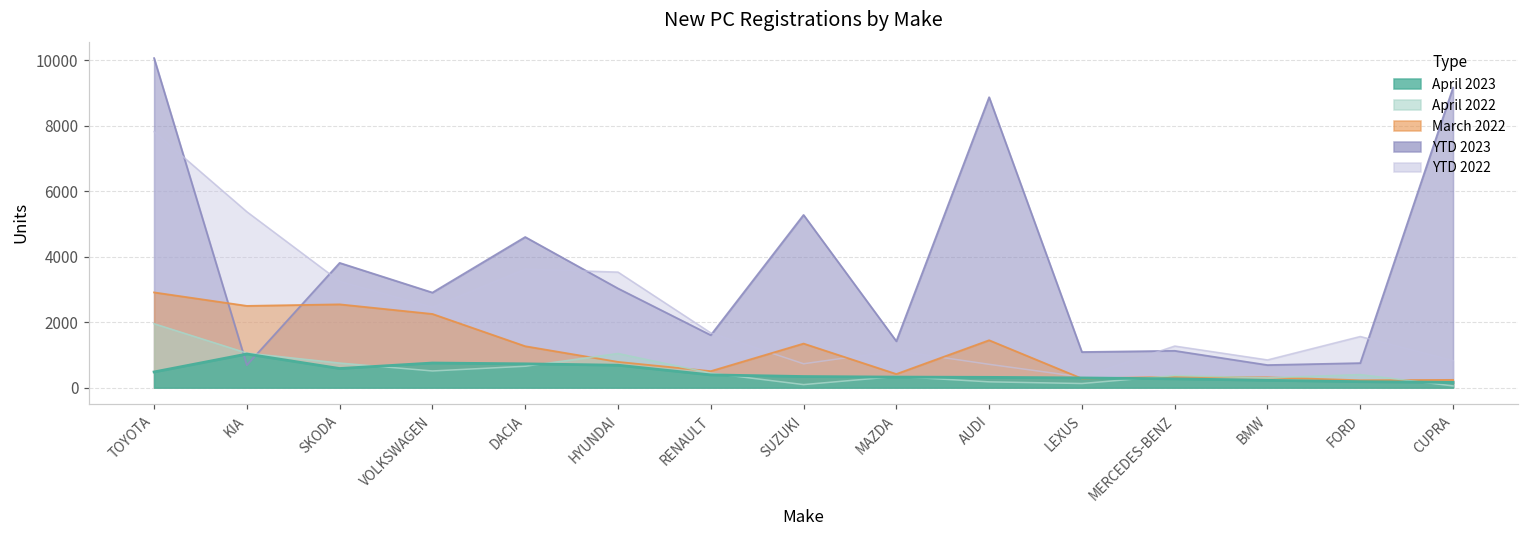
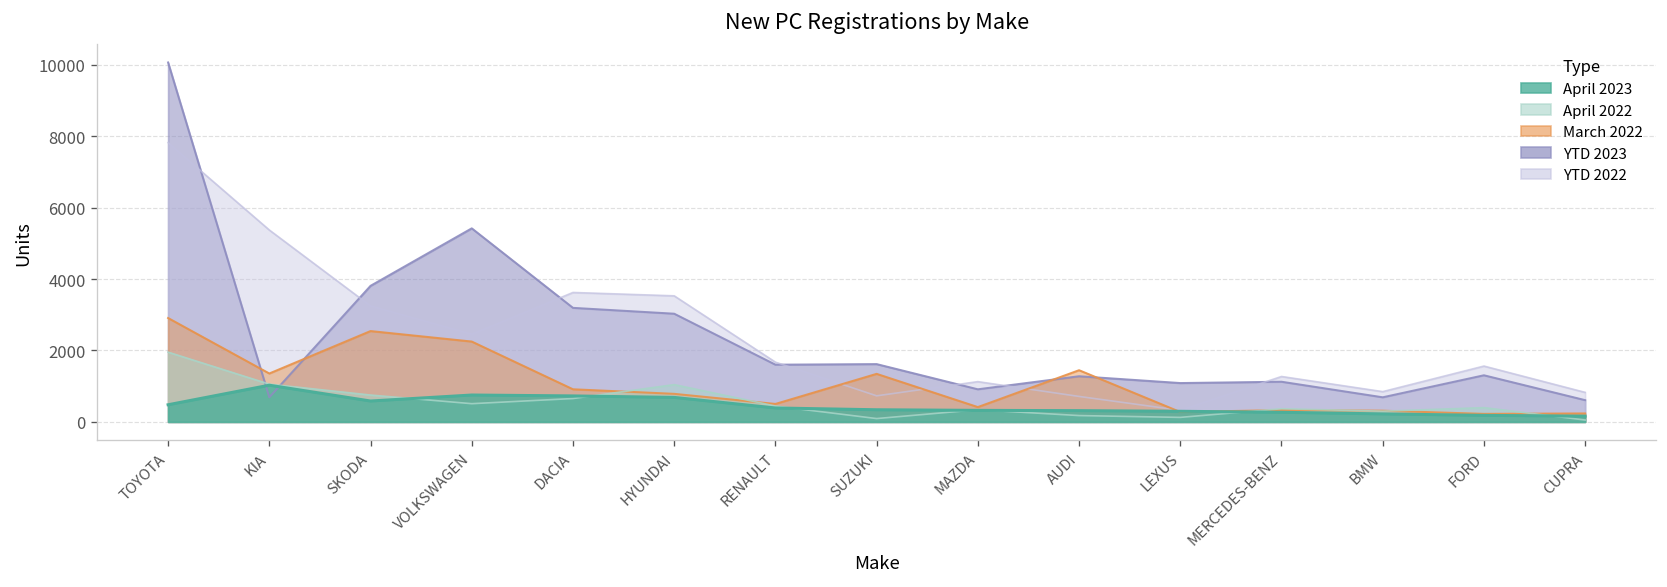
March 2022, KIA: 2500 -> 1400
YTD 2023, VOLKSWAGEN: 2900 -> 5400
YTD 2023, DACIA: 4600 -> 3200
March 2022, DACIA: 1300 -> 900
YTD 2023, SUZUKI: 5300 -> 1600
YTD 2023, MAZDA: 1400 -> 900
YTD 2023, AUDI: 8900 -> 1300
YTD 2023, FORD: 700 -> 1300
YTD 2023, CUPRA: 9200 -> 600
